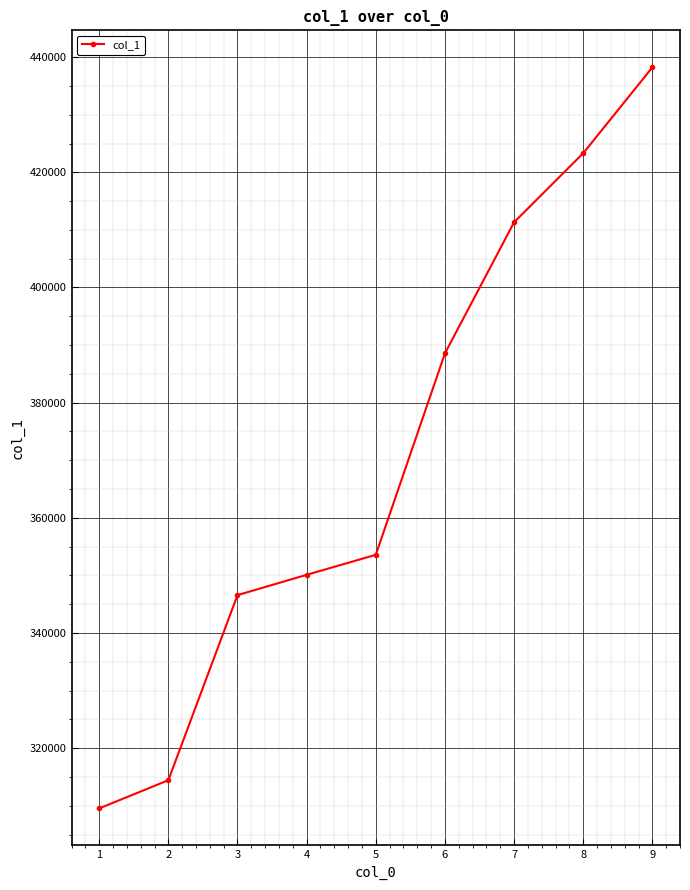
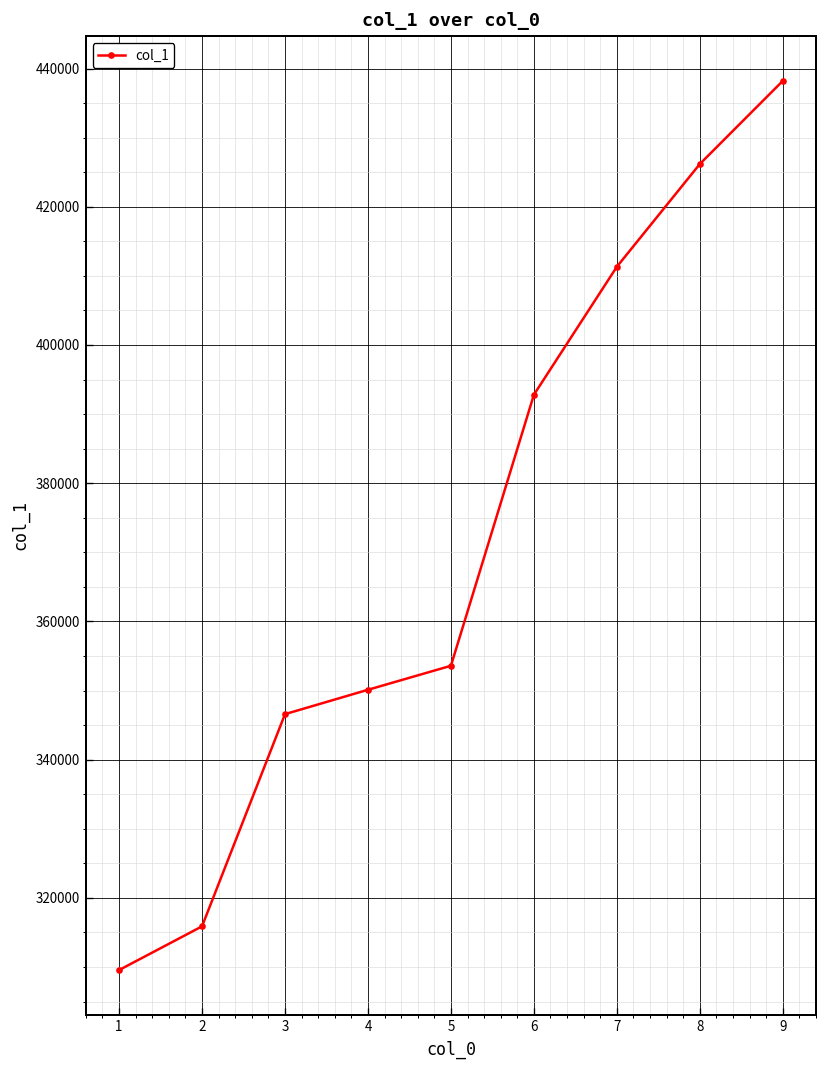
2: 314000 -> 316000
6: 389000 -> 393000
8: 423000 -> 426000
